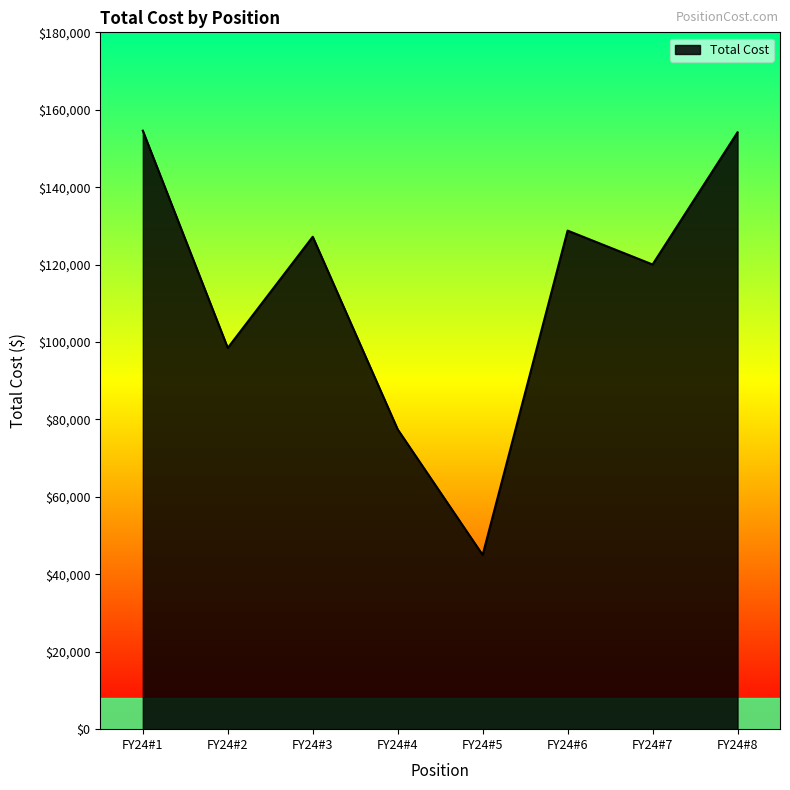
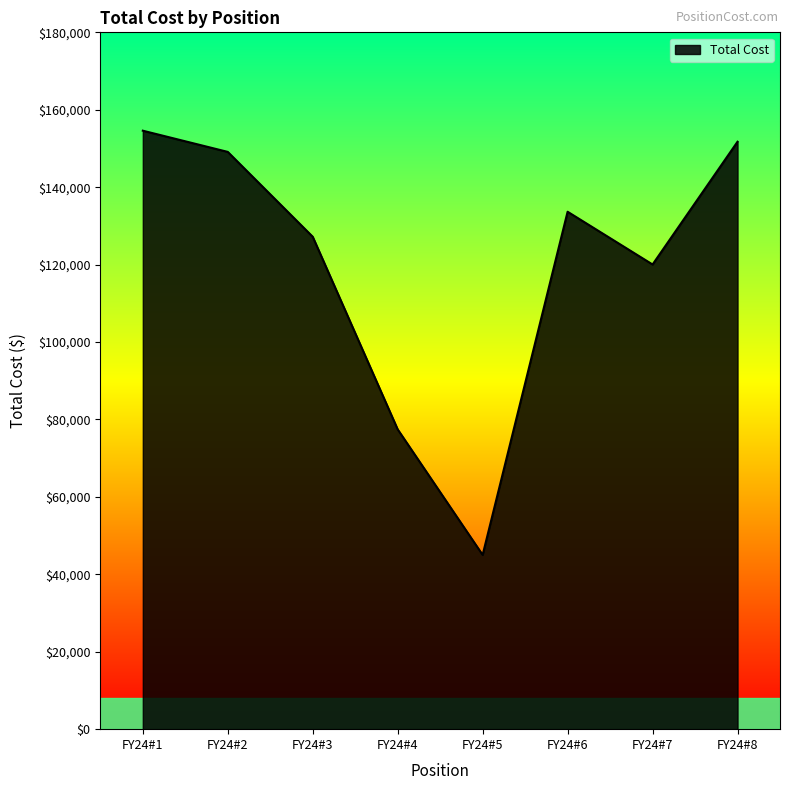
FY24#2: $98,000 -> $149,000
FY24#6: $129,000 -> $134,000
FY24#8: $154,000 -> $152,000
